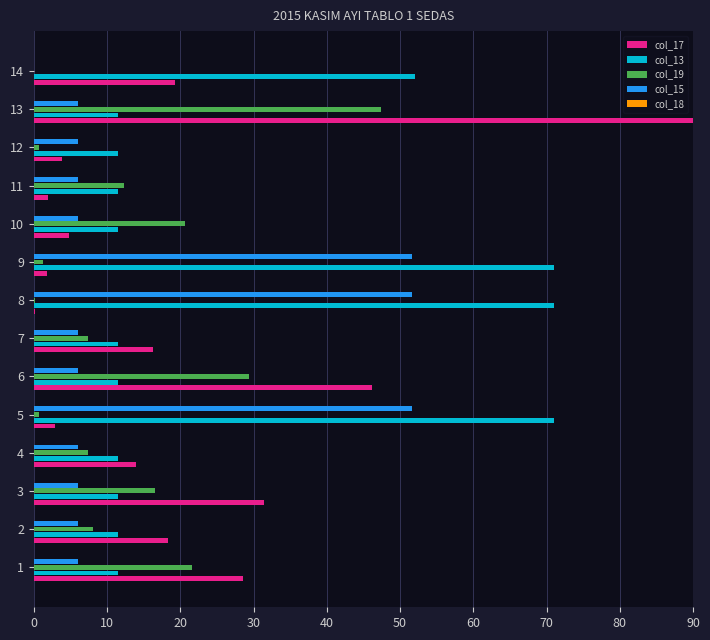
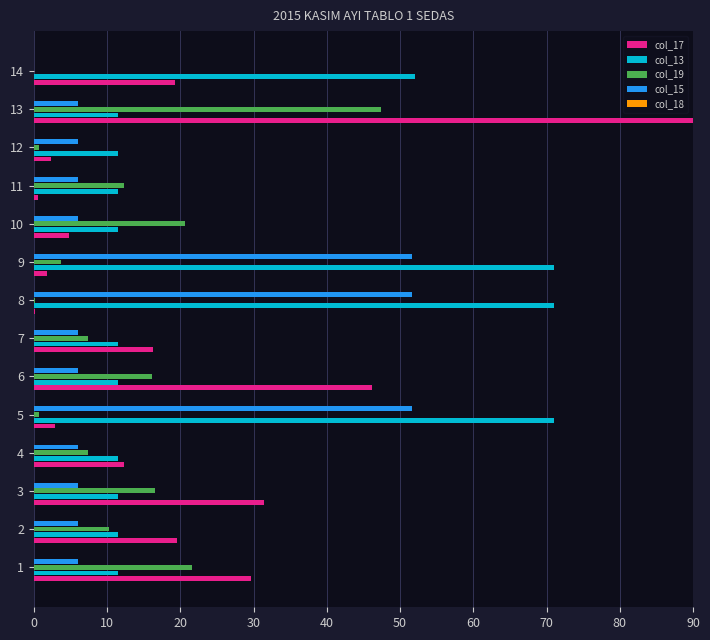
col_17, 12: 4 -> 2
col_17, 11: 2 -> 1
col_19, 9: 1 -> 4
col_19, 6: 29 -> 16
col_17, 4: 14 -> 12
col_19, 2: 8 -> 10
col_17, 2: 18 -> 20
col_17, 1: 29 -> 30
